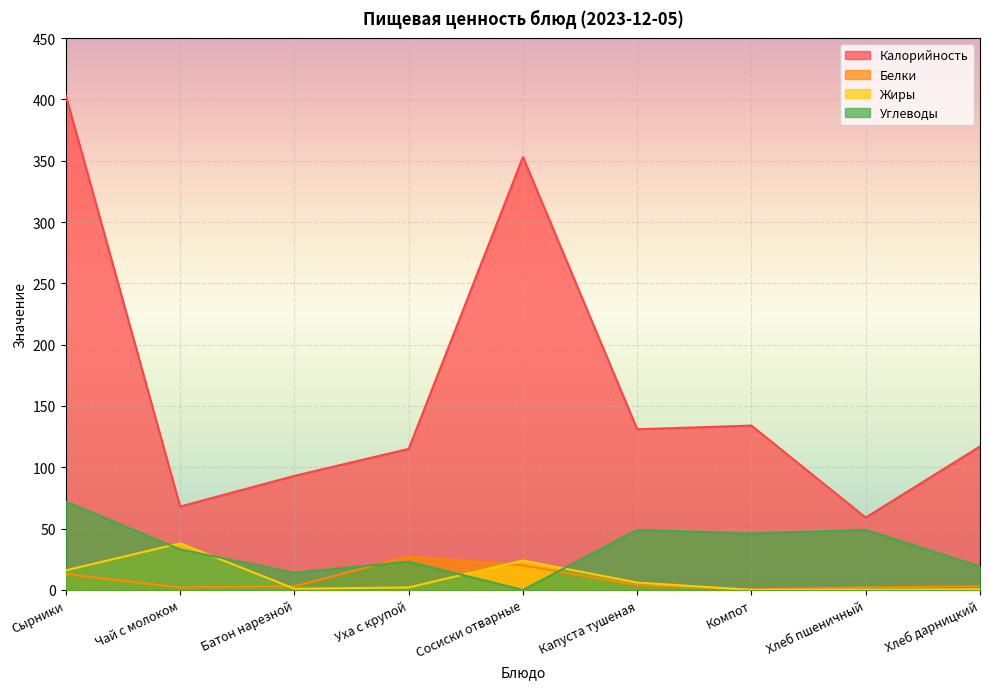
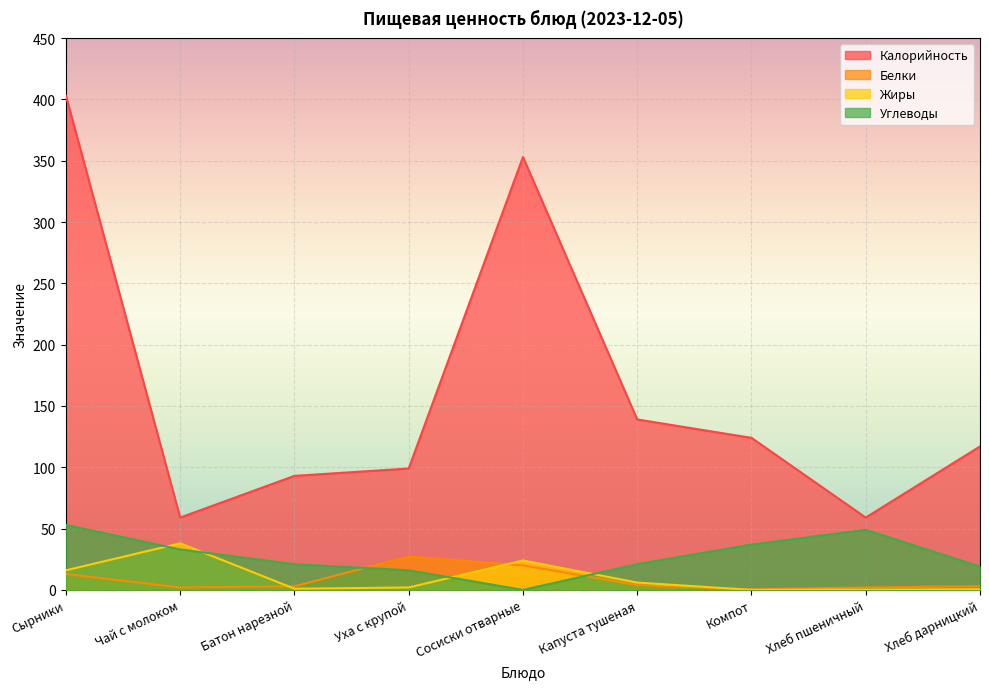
Углеводы, Сырники: 72 -> 53
Калорийность, Чай с молоком: 68 -> 59
Углеводы, Батон нарезной: 14 -> 21
Калорийность, Уха с крупой: 115 -> 99
Углеводы, Уха с крупой: 23 -> 16
Калорийность, Капуста тушеная: 131 -> 139
Углеводы, Капуста тушеная: 49 -> 21
Калорийность, Компот: 134 -> 124
Углеводы, Компот: 46 -> 37
